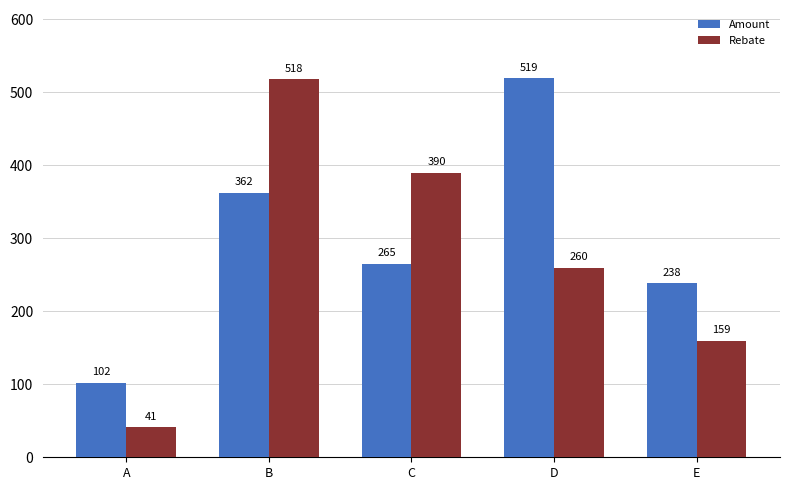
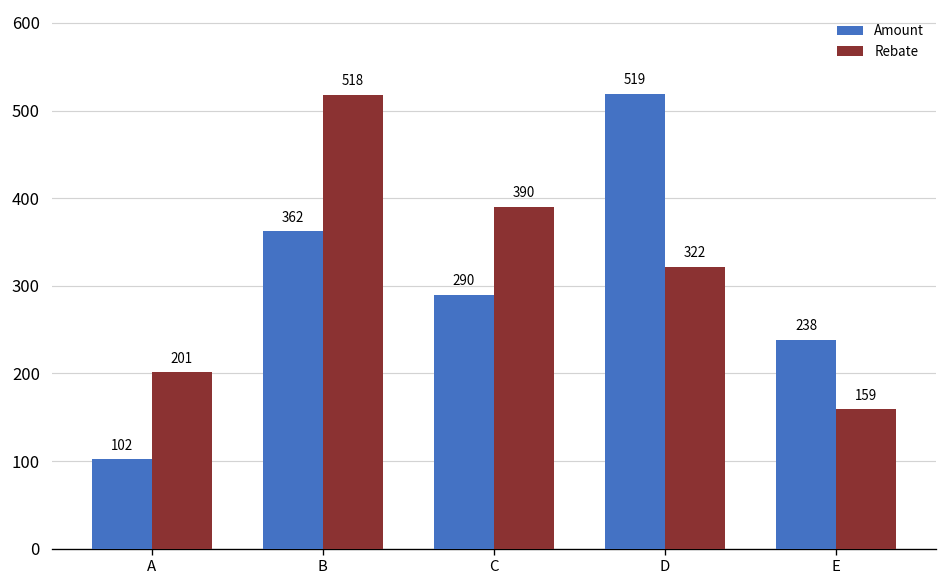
Rebate, A: 41 -> 201
Amount, C: 265 -> 290
Rebate, D: 260 -> 322
